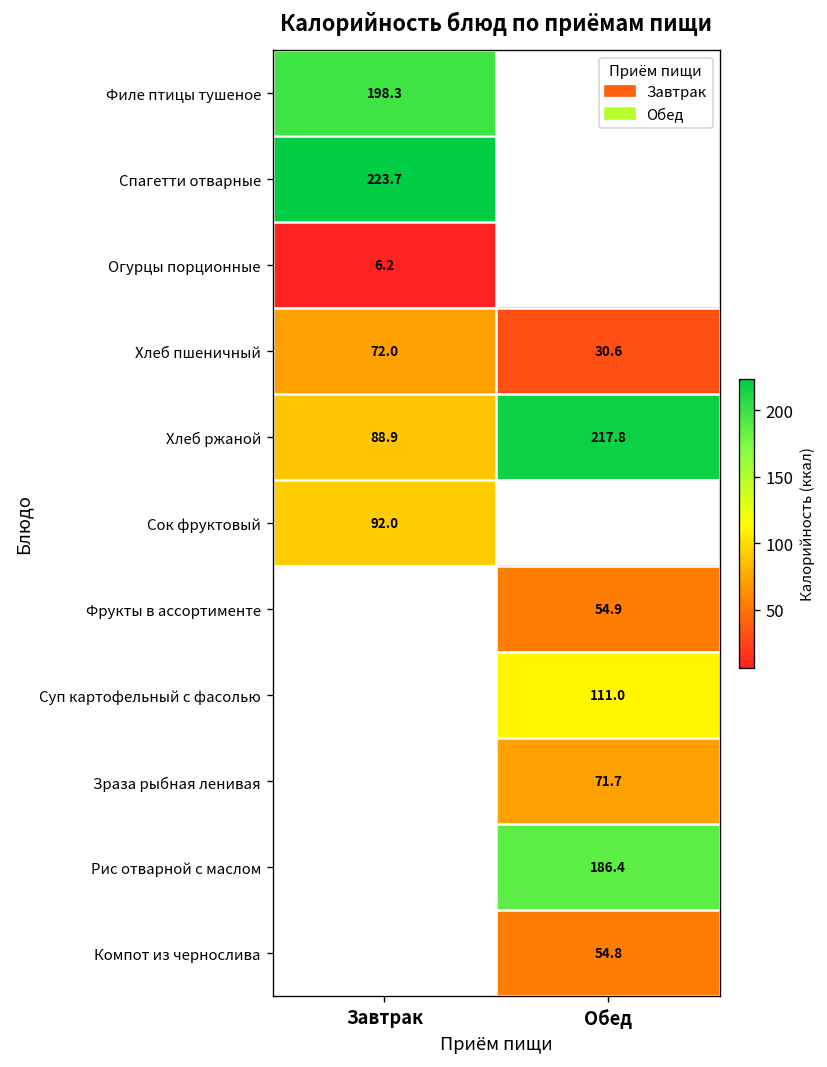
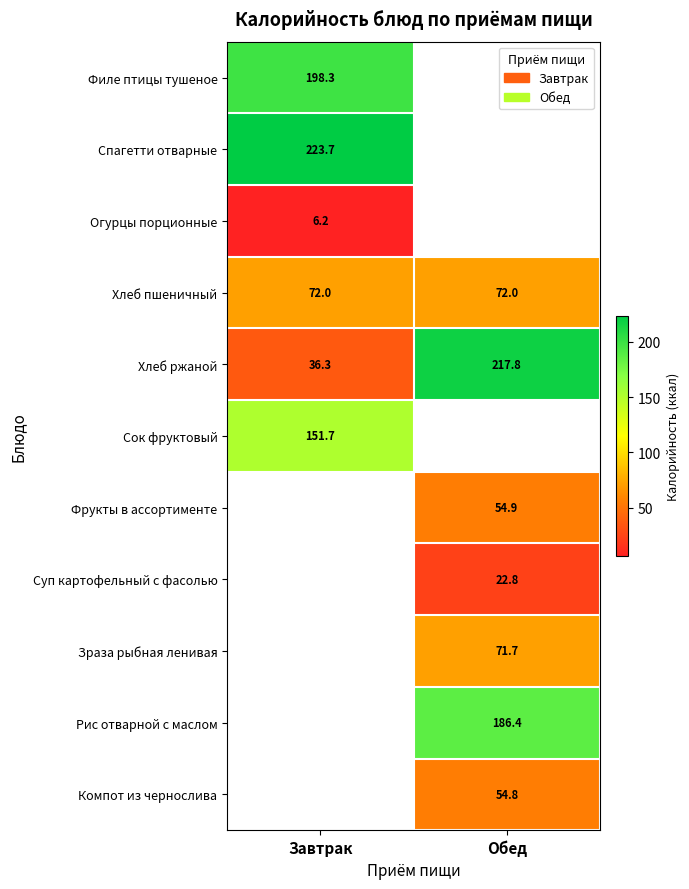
Хлеб пшеничный, Обед: 30.6 -> 72.0
Хлеб ржаной, Завтрак: 88.9 -> 36.3
Сок фруктовый, Завтрак: 92.0 -> 151.7
Суп картофельный с фасолью, Обед: 111.0 -> 22.8
